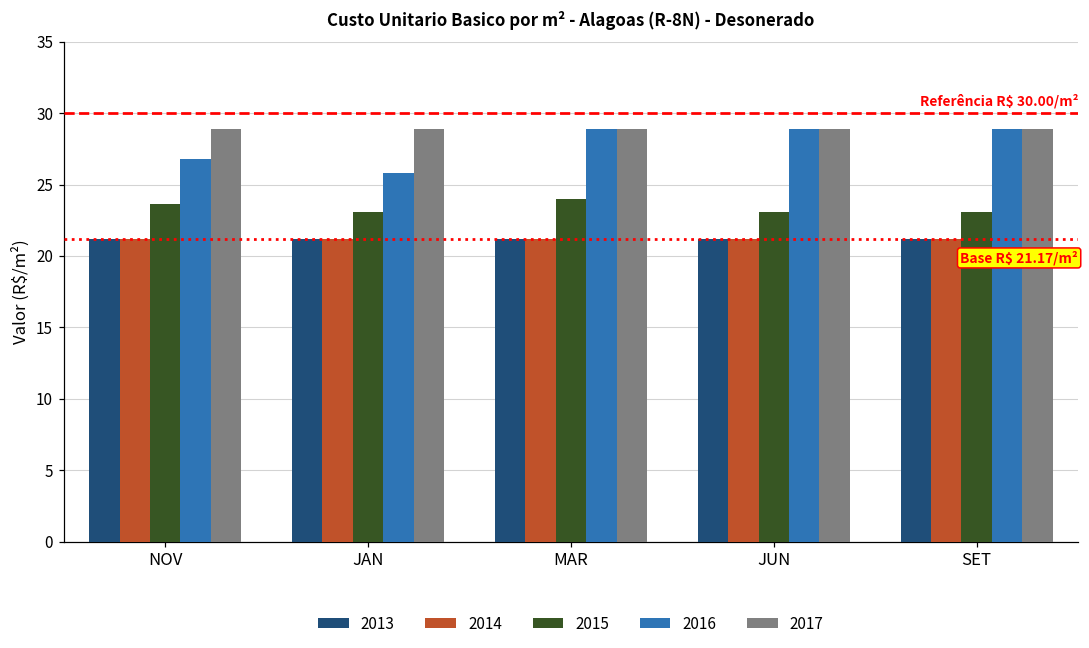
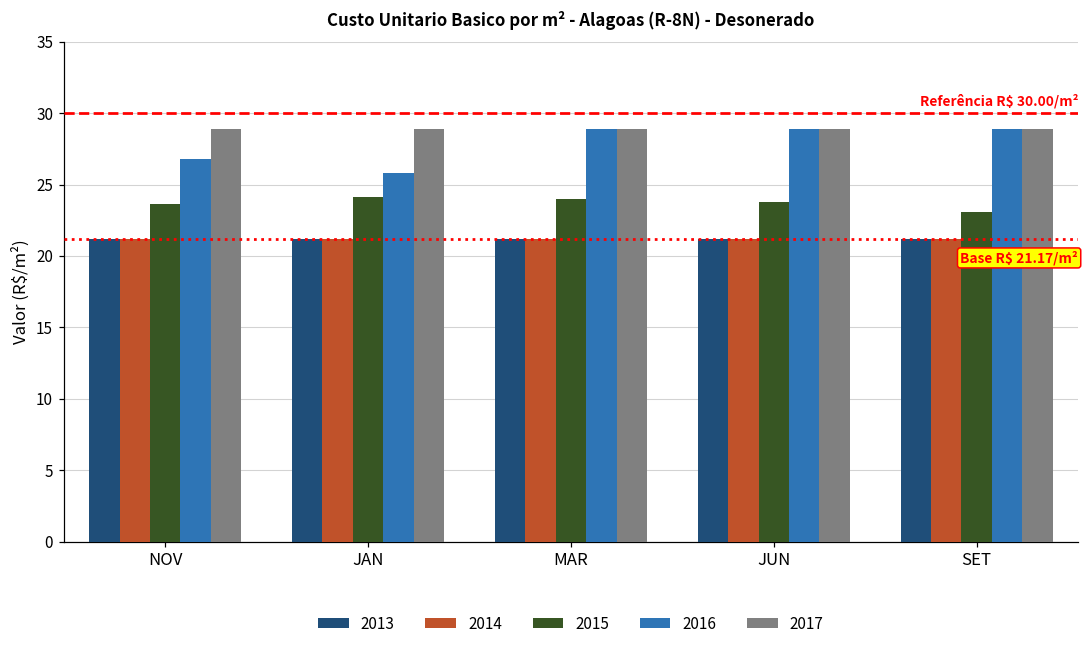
2015, JAN: 23.1 -> 24.2
2015, JUN: 23.1 -> 23.8
